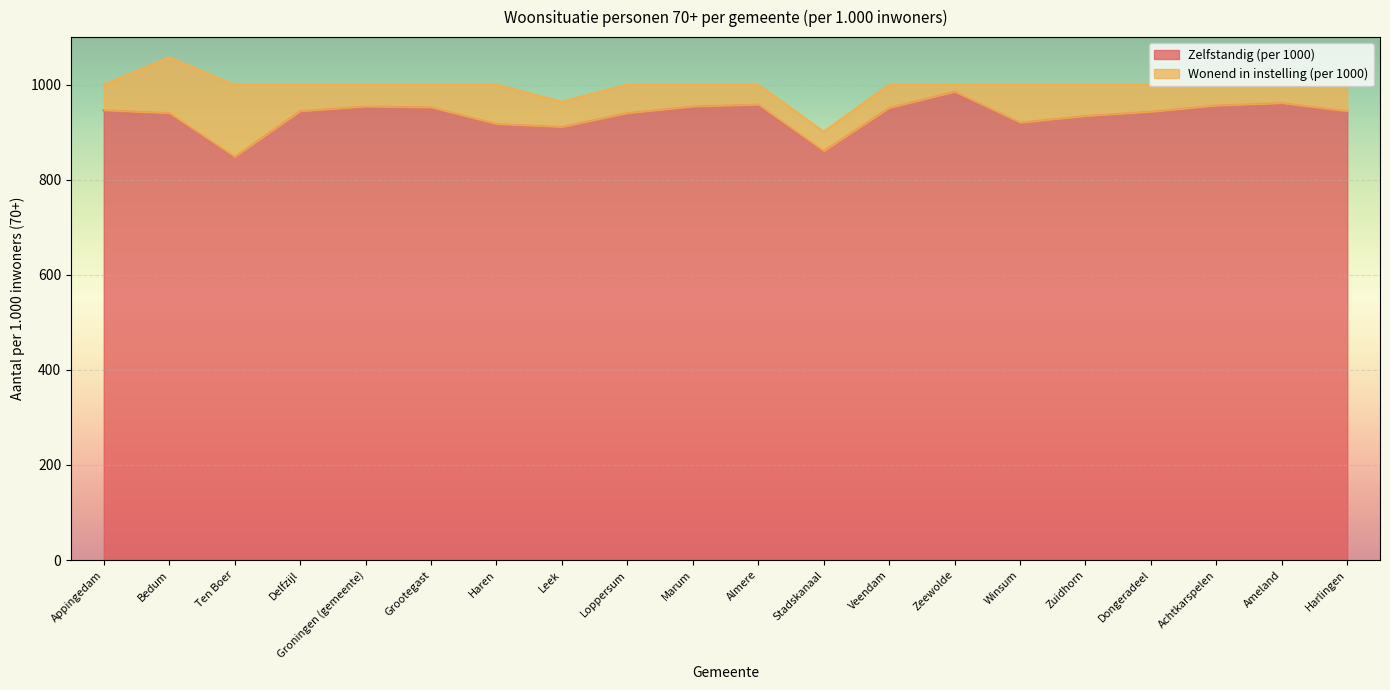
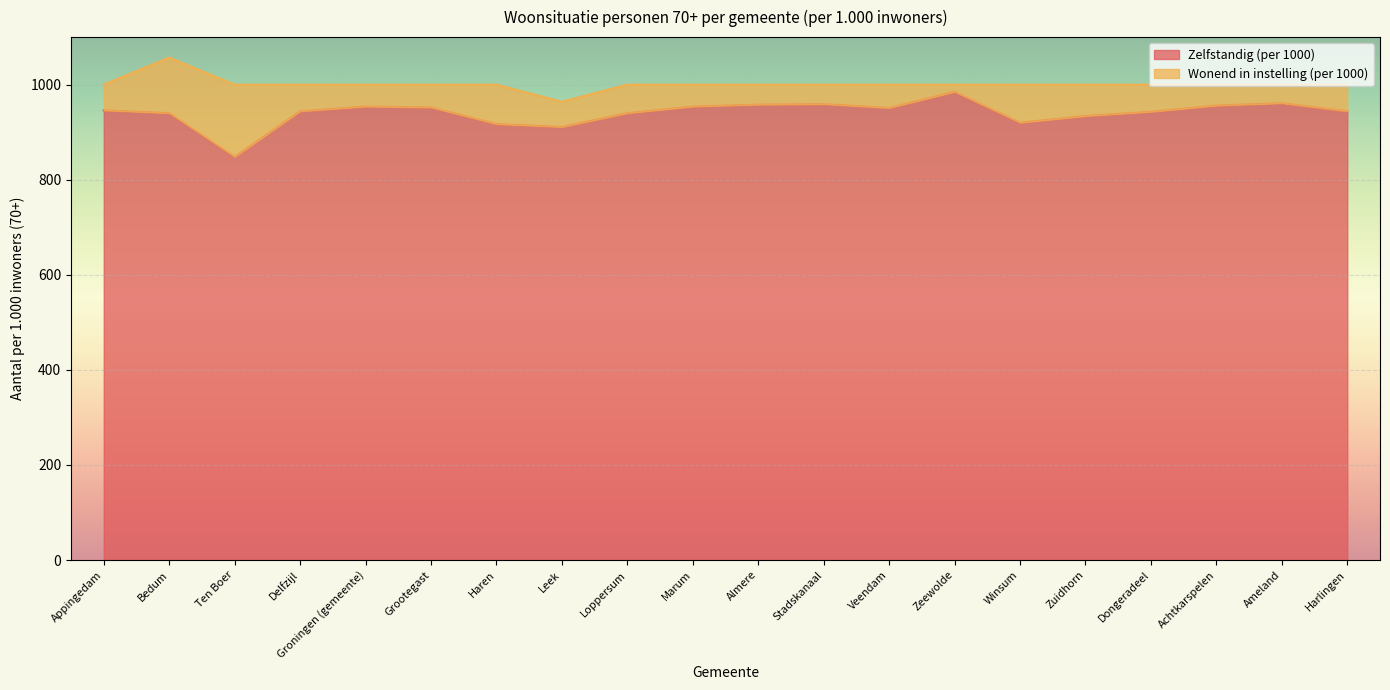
Zelfstandig (per 1000), Stadskanaal: 860 -> 960
